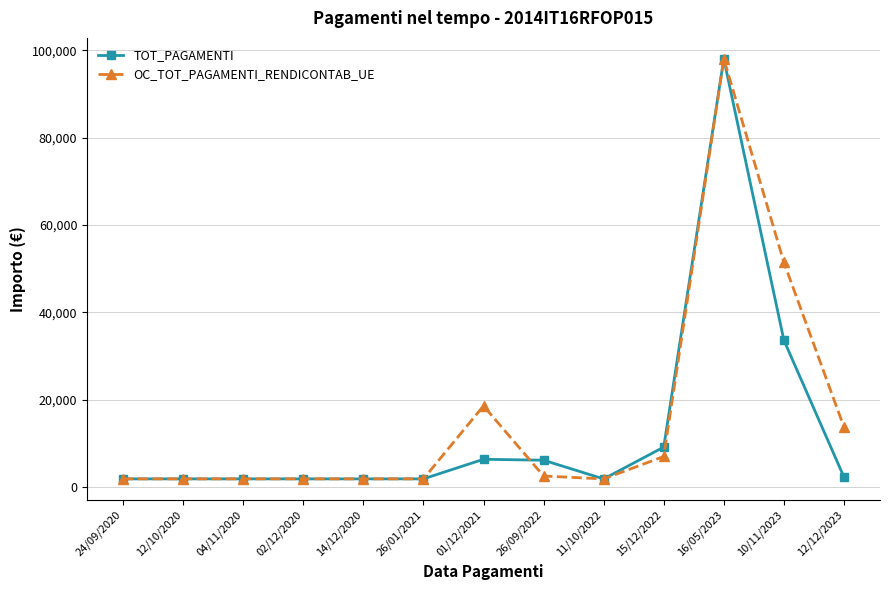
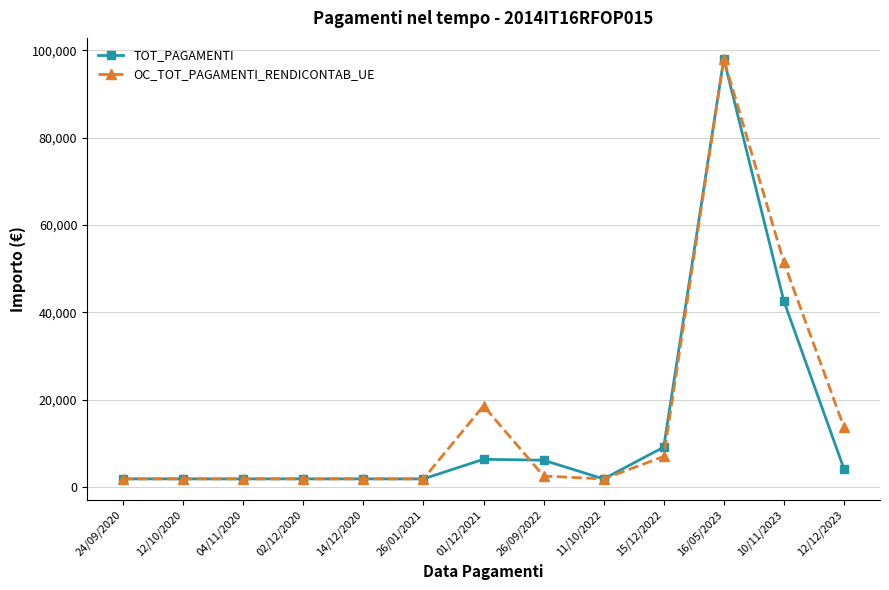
TOT_PAGAMENTI, 10/11/2023: 34,000 -> 43,000
TOT_PAGAMENTI, 12/12/2023: 2,000 -> 4,000
